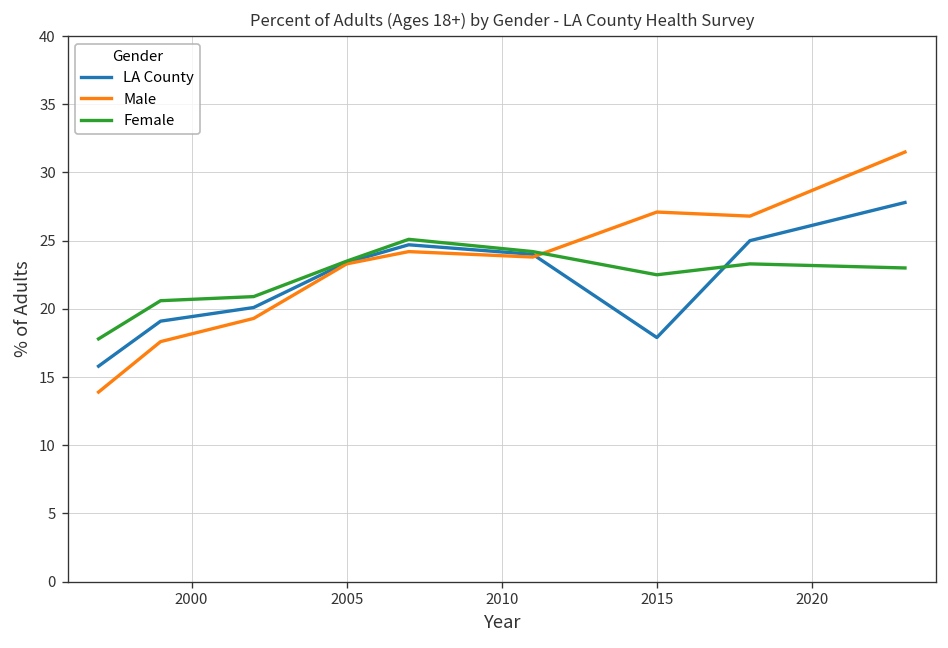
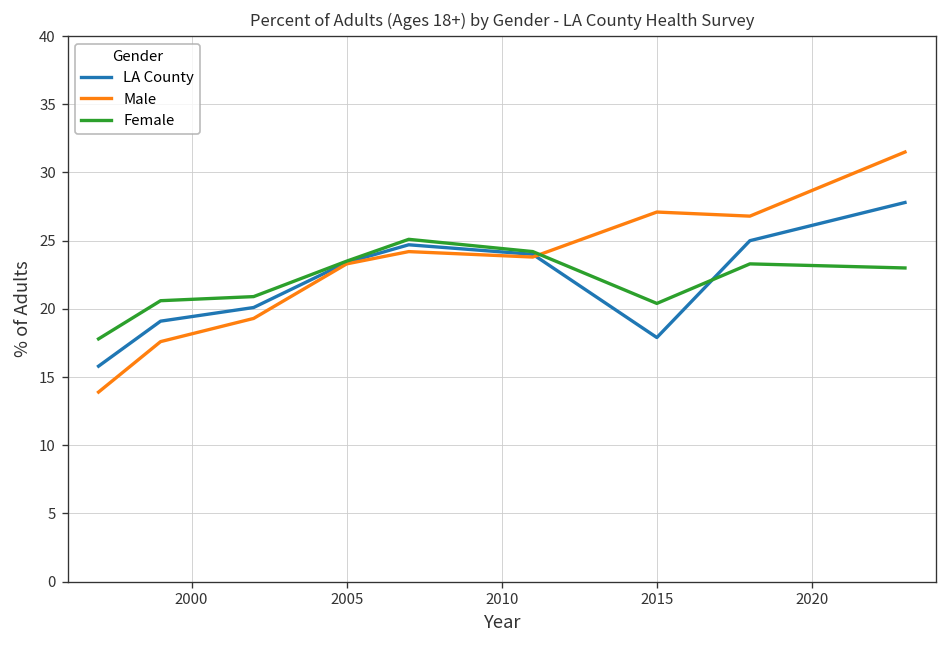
Female, 2015: 22.5 -> 20.4
